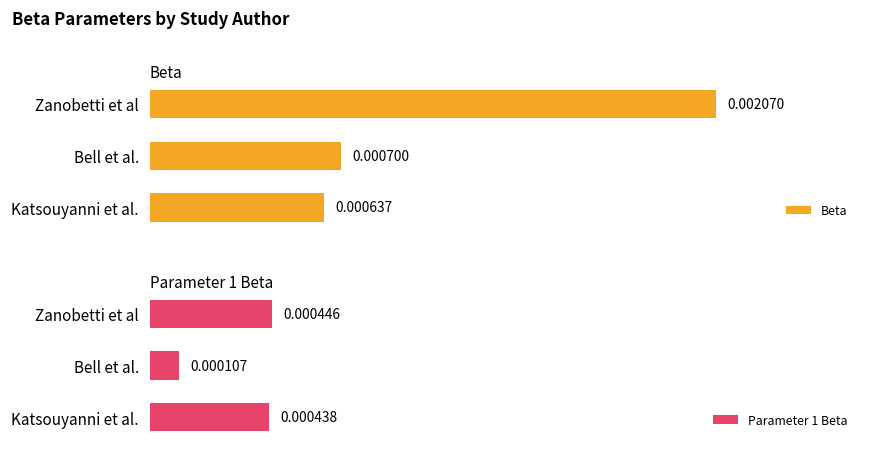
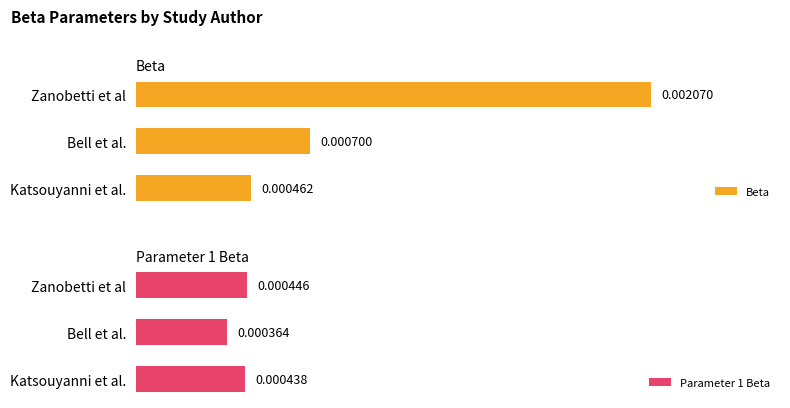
Beta, Katsouyanni et al.: 0.000637 -> 0.000462
Parameter 1 Beta, Bell et al.: 0.000107 -> 0.000364
